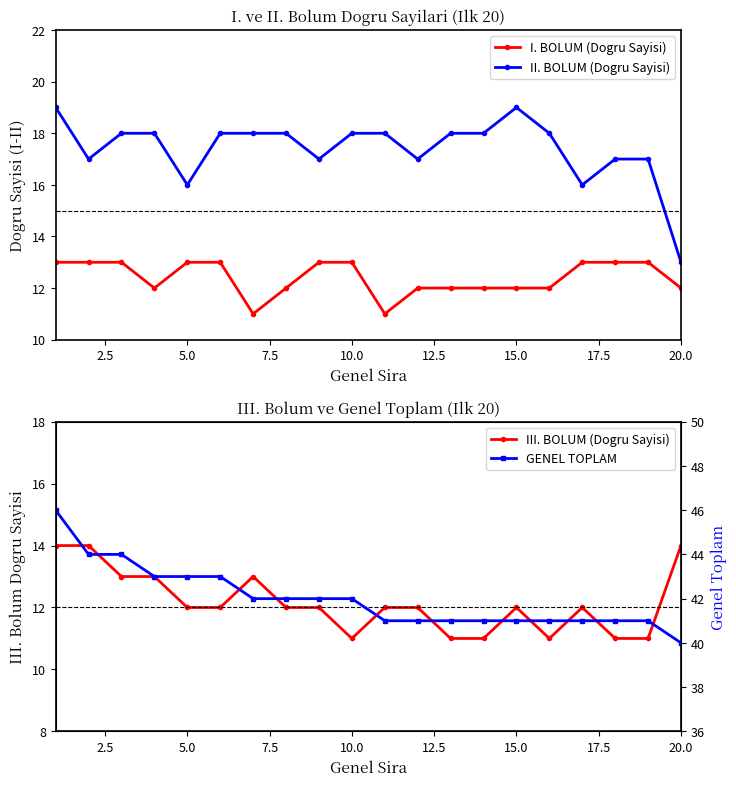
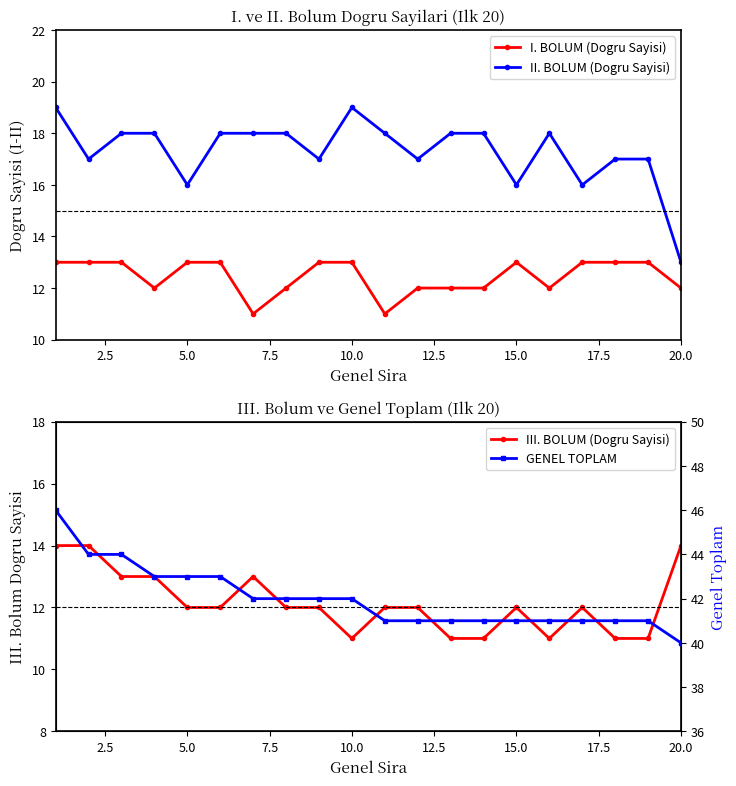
I. ve II. Bolum Dogru Sayilari (Ilk 20), II. BOLUM (Dogru Sayisi), 10.0: 18 -> 19
I. ve II. Bolum Dogru Sayilari (Ilk 20), I. BOLUM (Dogru Sayisi), 15.0: 12 -> 13
I. ve II. Bolum Dogru Sayilari (Ilk 20), II. BOLUM (Dogru Sayisi), 15.0: 19 -> 16
